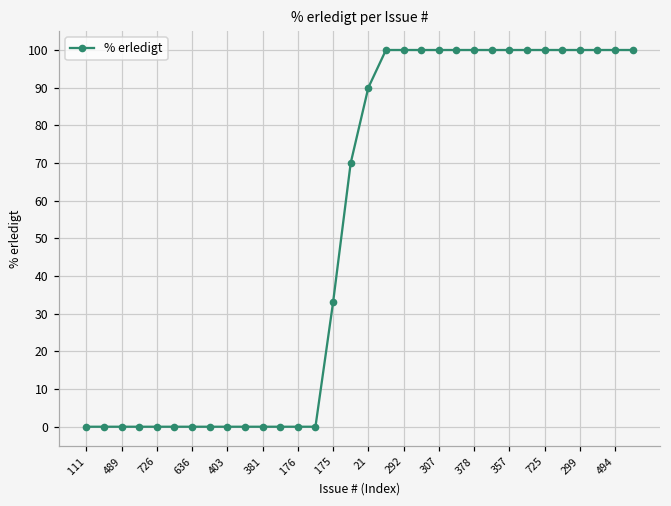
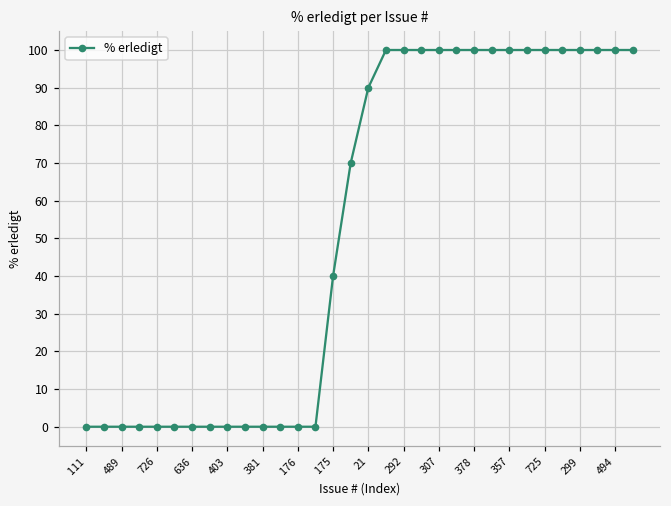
175: 33 -> 40
